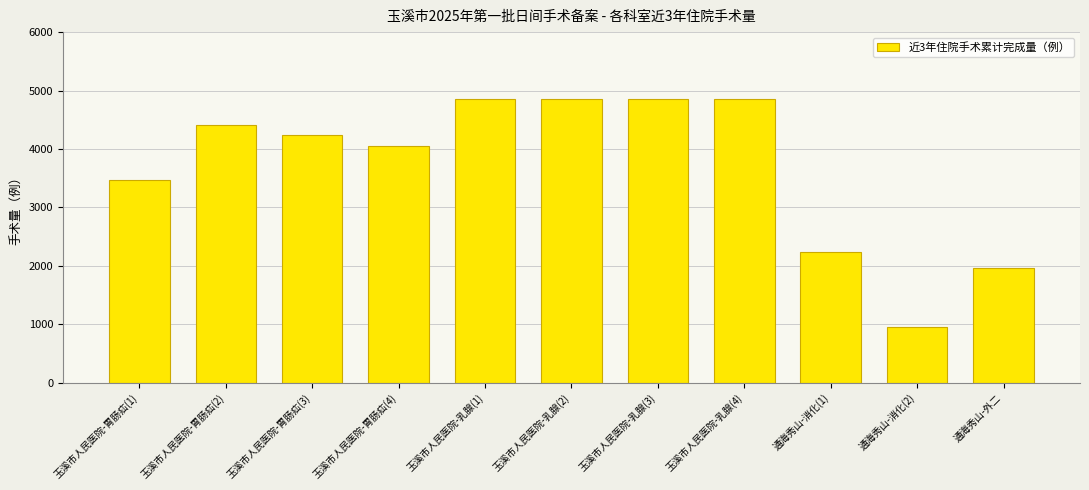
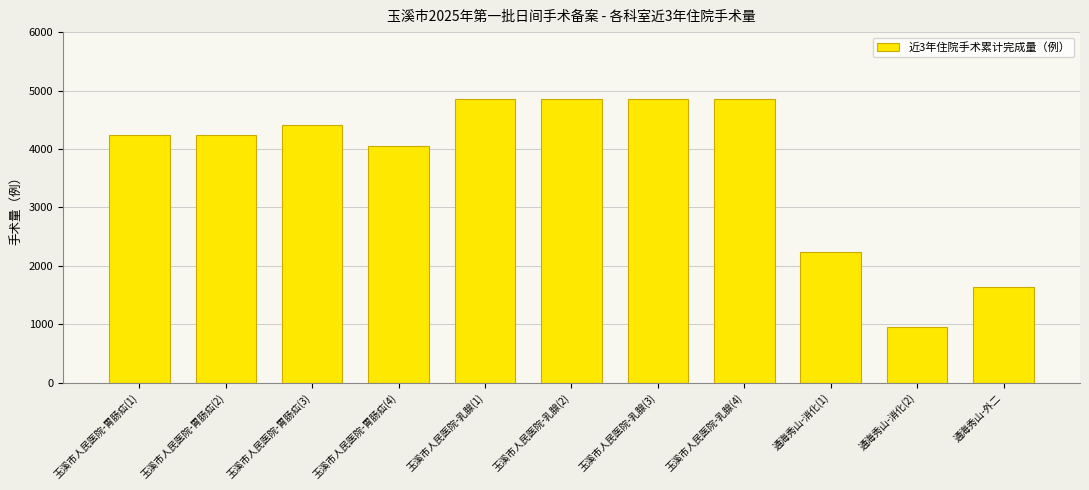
玉溪市人民医院-胃肠疝(1): 3500 -> 4200
玉溪市人民医院-胃肠疝(2): 4400 -> 4200
玉溪市人民医院-胃肠疝(3): 4200 -> 4400
通海秀山-外二: 2000 -> 1600
